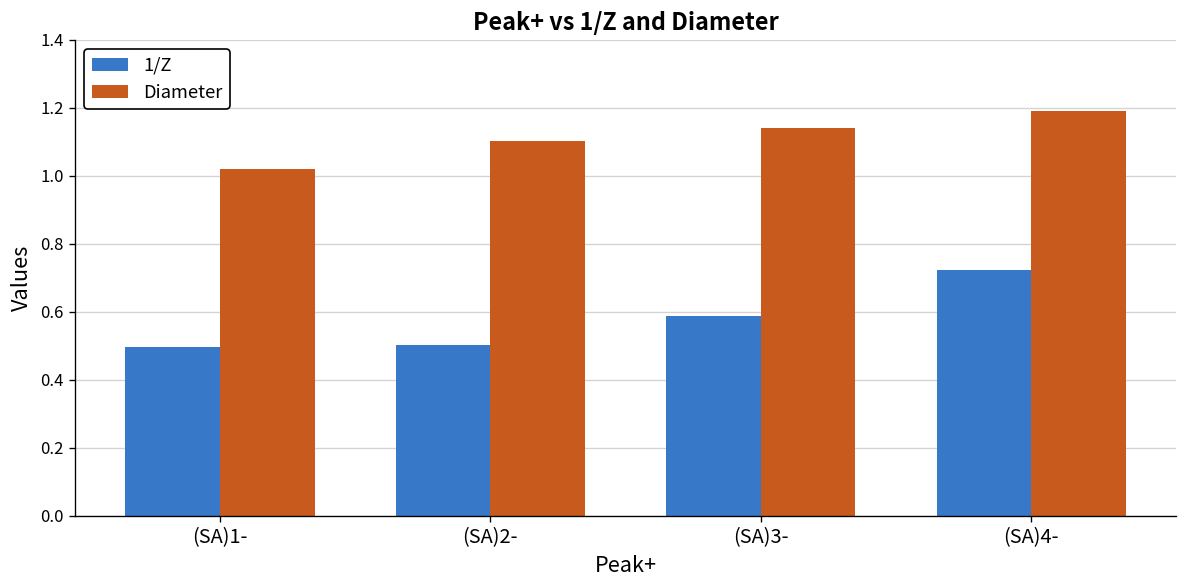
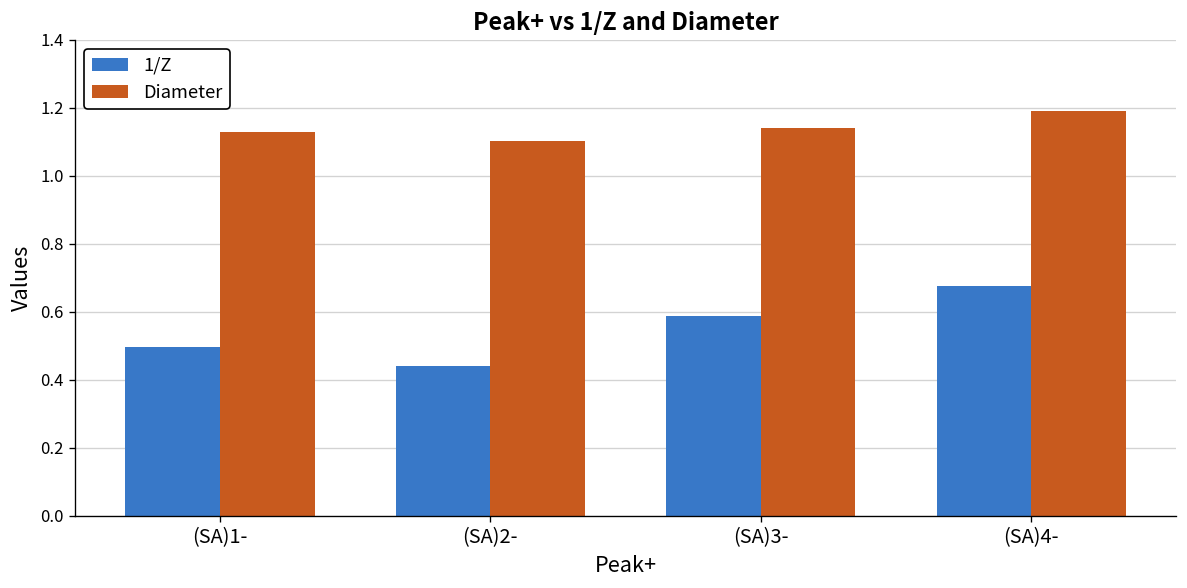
Diameter, (SA)1-: 1.02 -> 1.13
1/Z, (SA)2-: 0.50 -> 0.44
1/Z, (SA)4-: 0.72 -> 0.68
